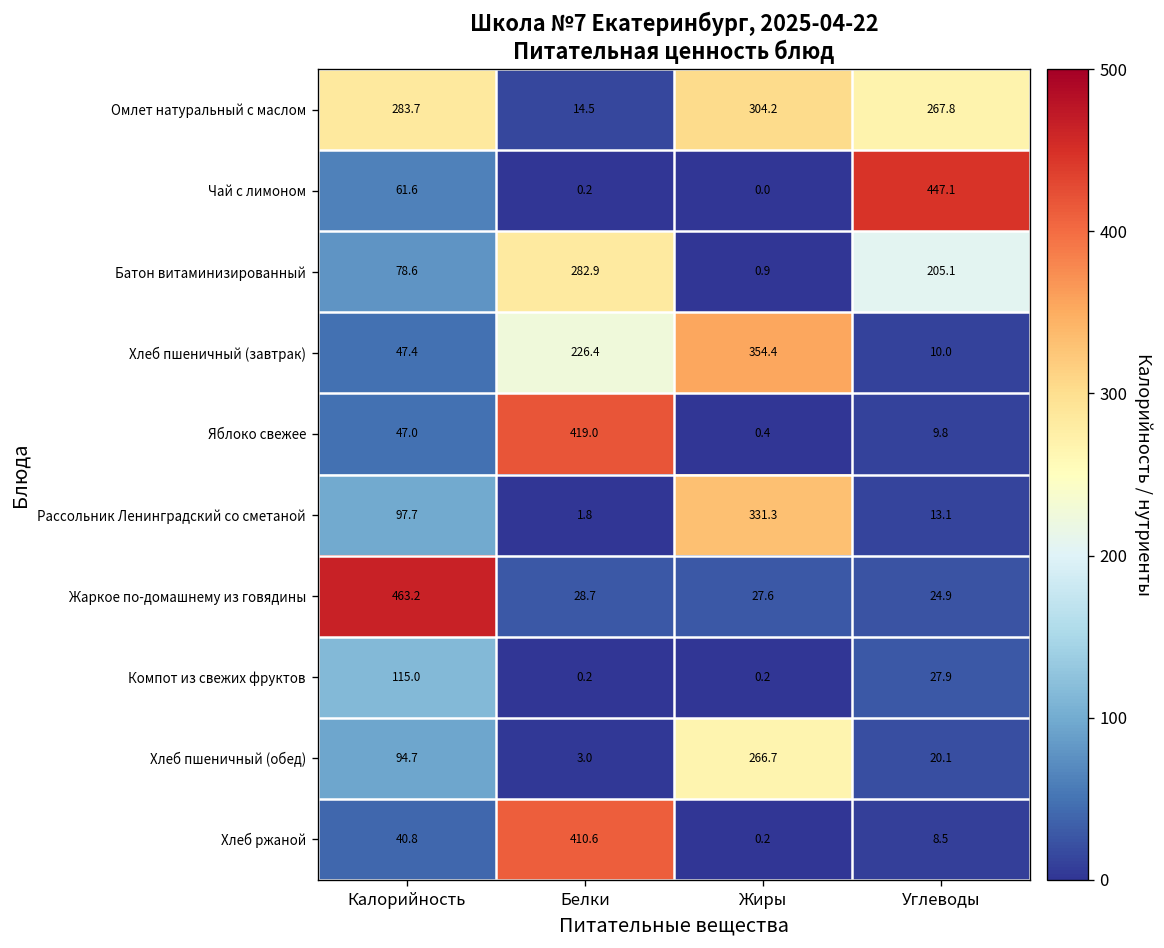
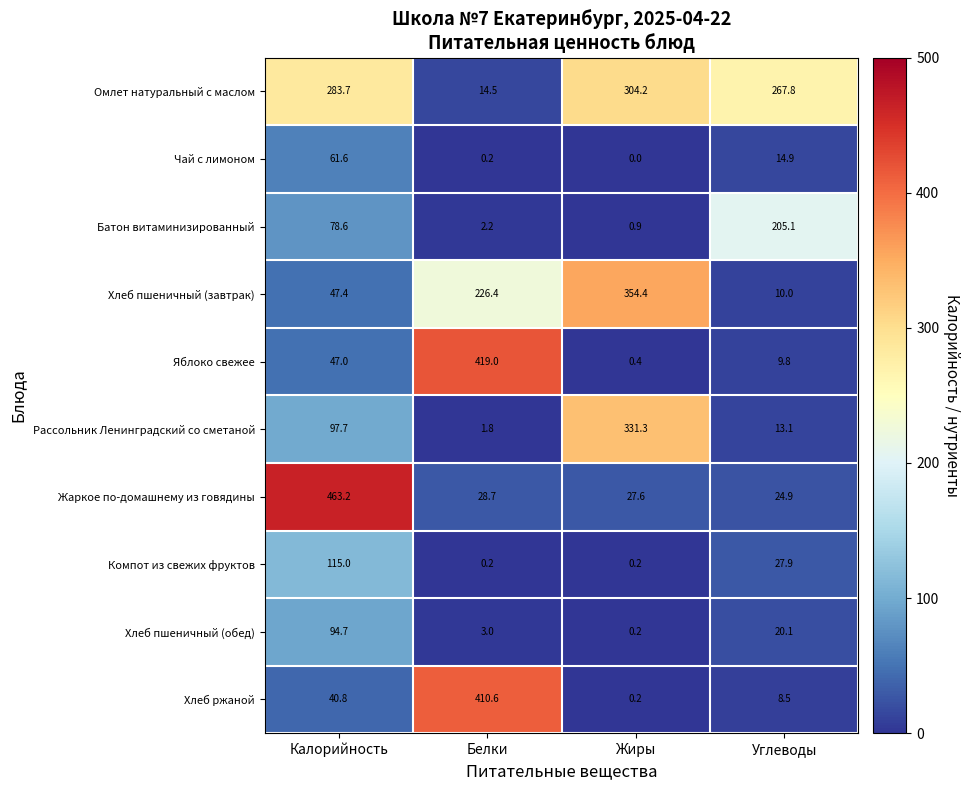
Чай с лимоном, Углеводы: 447.1 -> 14.9
Батон витаминизированный, Белки: 282.9 -> 2.2
Хлеб пшеничный (обед), Жиры: 266.7 -> 0.2
